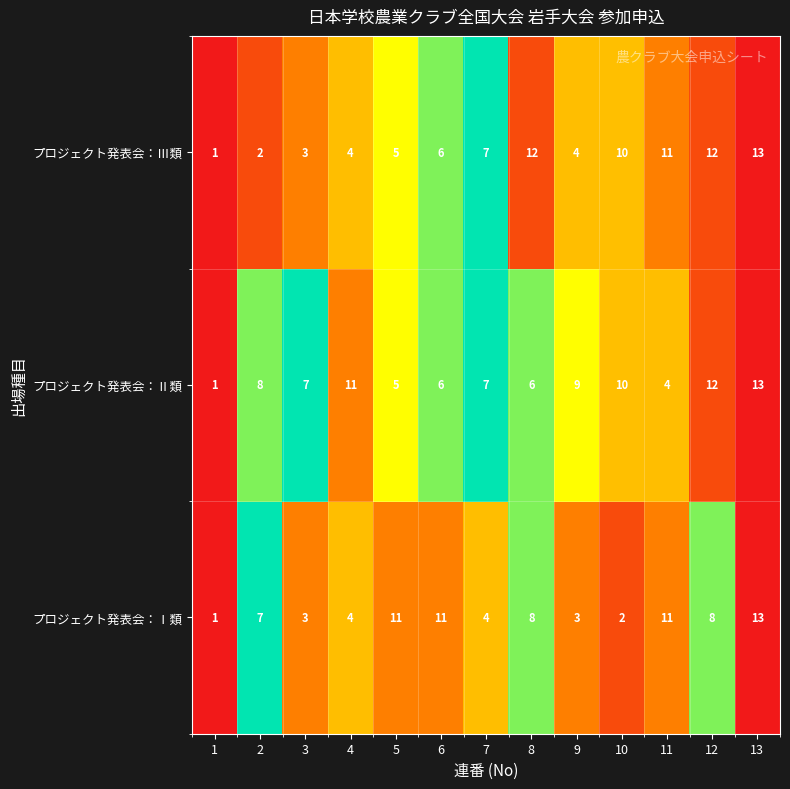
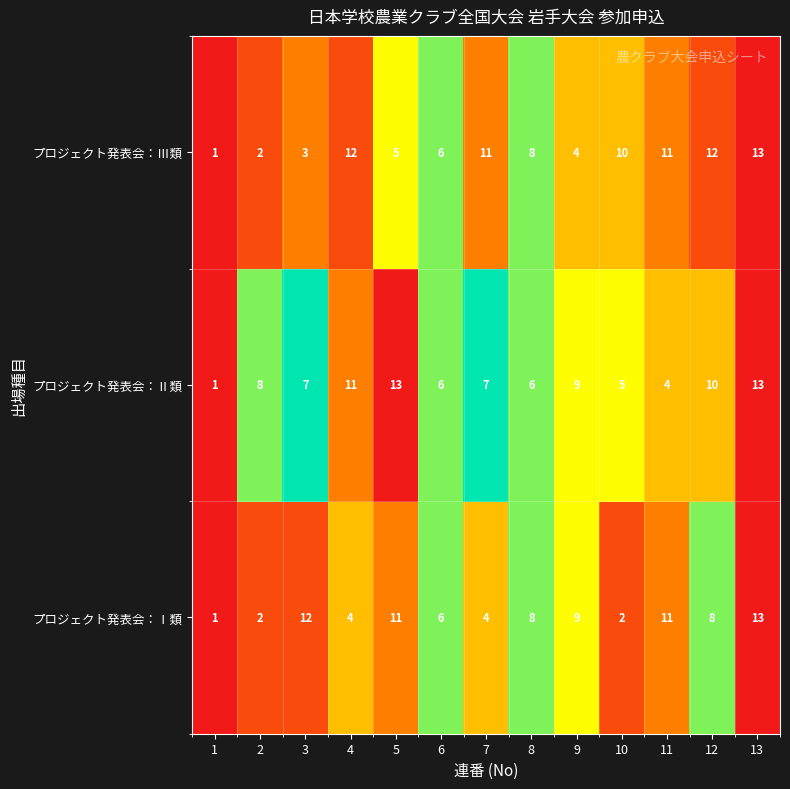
プロジェクト発表会：Ⅲ類, 4: 4 -> 12
プロジェクト発表会：Ⅲ類, 7: 7 -> 11
プロジェクト発表会：Ⅲ類, 8: 12 -> 8
プロジェクト発表会：Ⅱ類, 5: 5 -> 13
プロジェクト発表会：Ⅱ類, 10: 10 -> 5
プロジェクト発表会：Ⅱ類, 12: 12 -> 10
プロジェクト発表会：Ⅰ類, 2: 7 -> 2
プロジェクト発表会：Ⅰ類, 3: 3 -> 12
プロジェクト発表会：Ⅰ類, 6: 11 -> 6
プロジェクト発表会：Ⅰ類, 9: 3 -> 9
